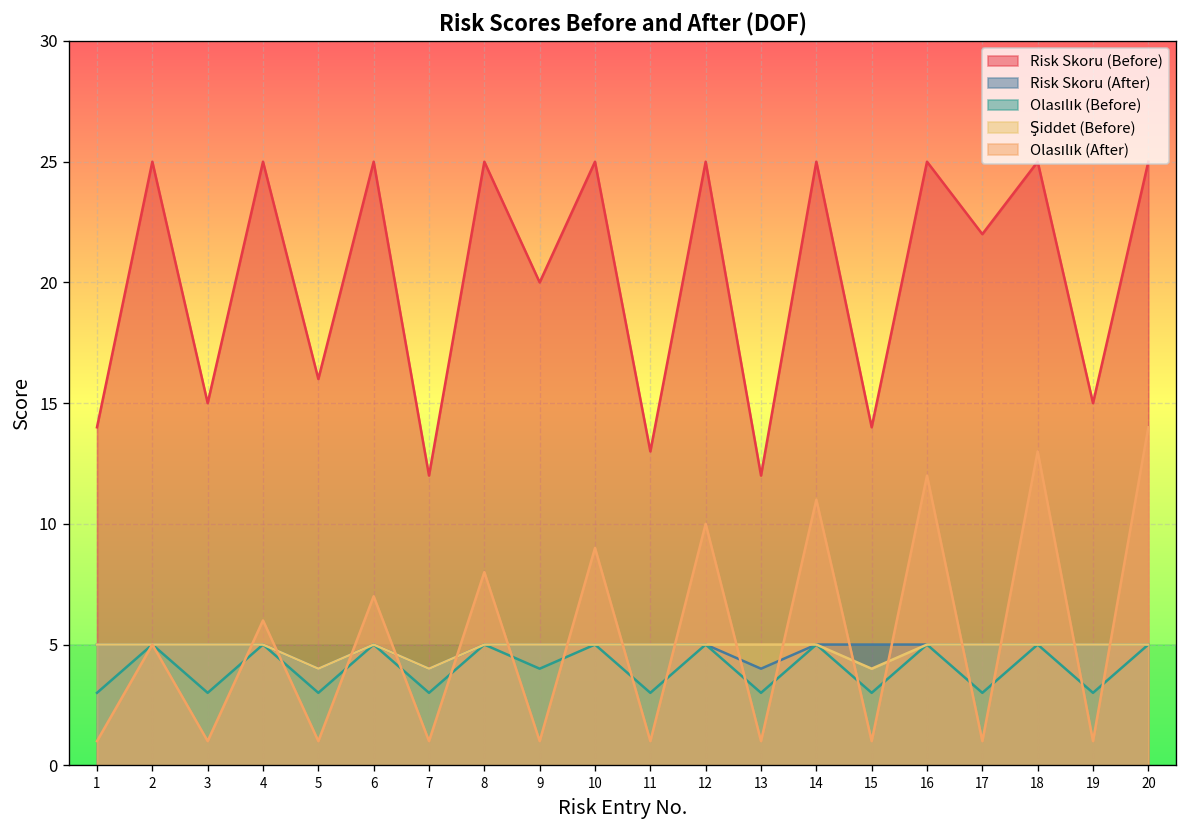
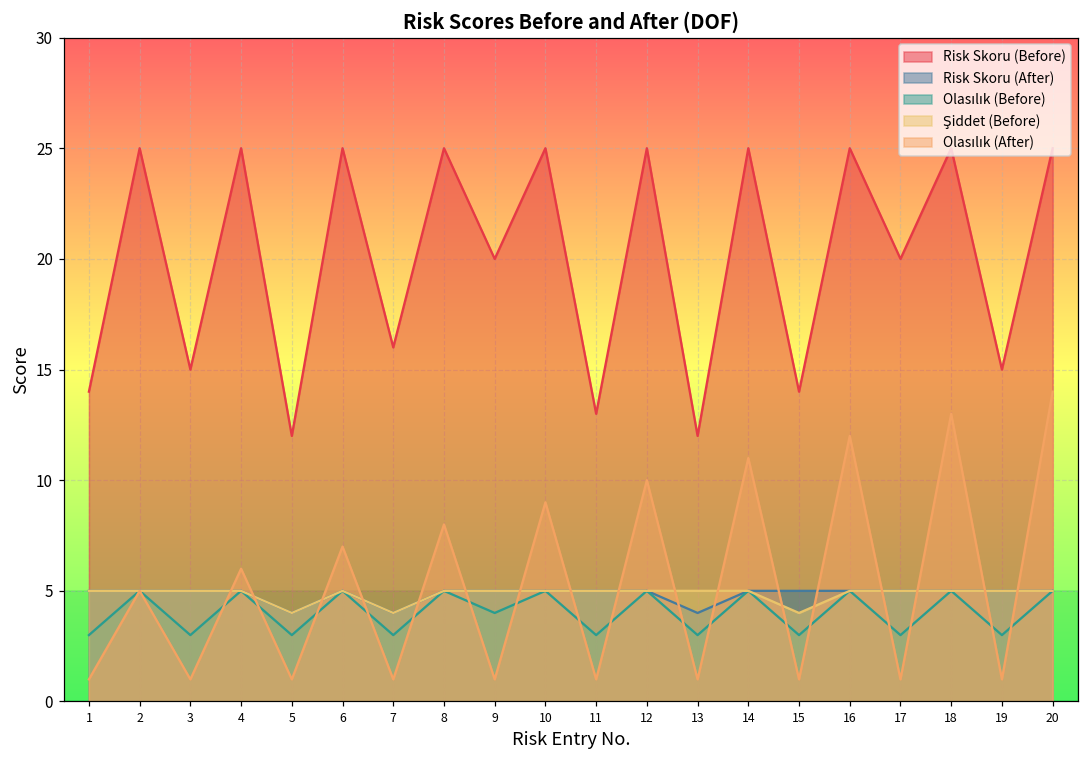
Risk Skoru (Before), 5: 16 -> 12
Risk Skoru (Before), 7: 12 -> 16
Risk Skoru (Before), 17: 22 -> 20
